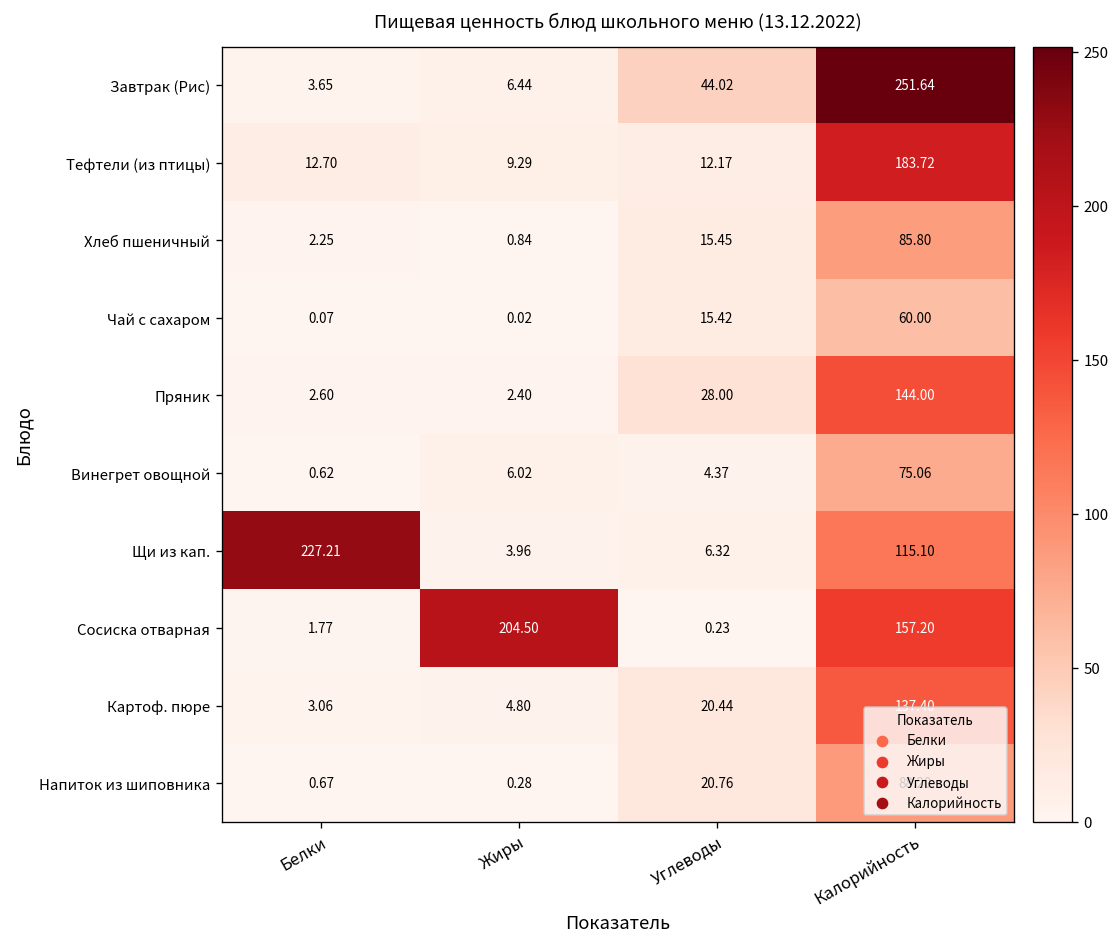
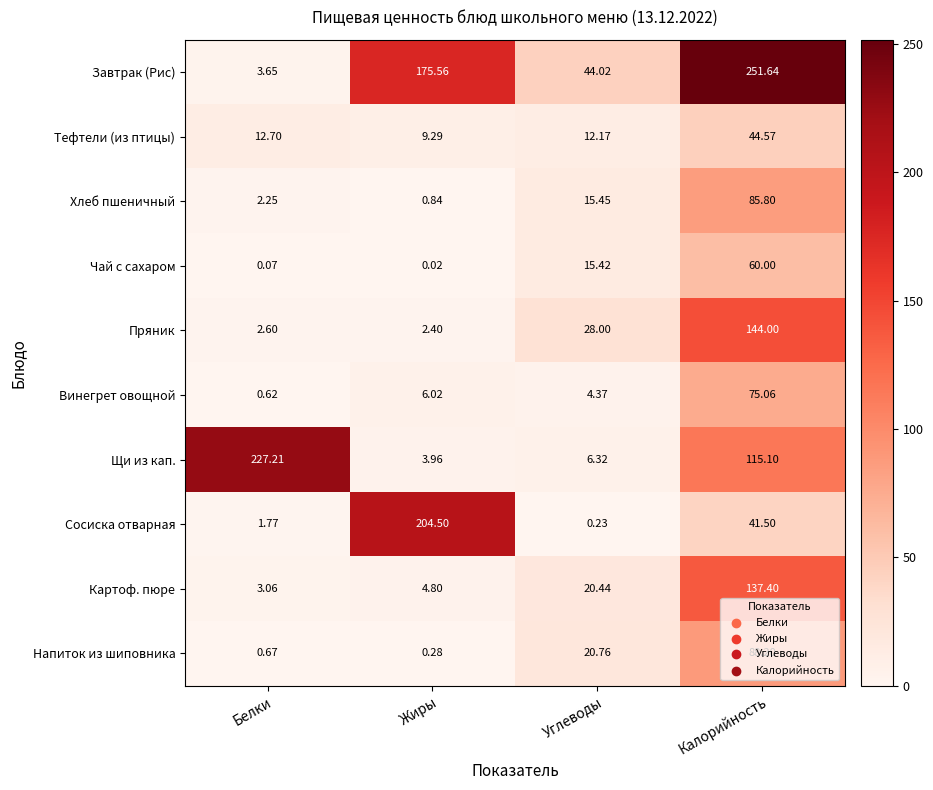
Завтрак (Рис), Жиры: 6.44 -> 175.56
Тефтели (из птицы), Калорийность: 183.72 -> 44.57
Сосиска отварная, Калорийность: 157.20 -> 41.50
